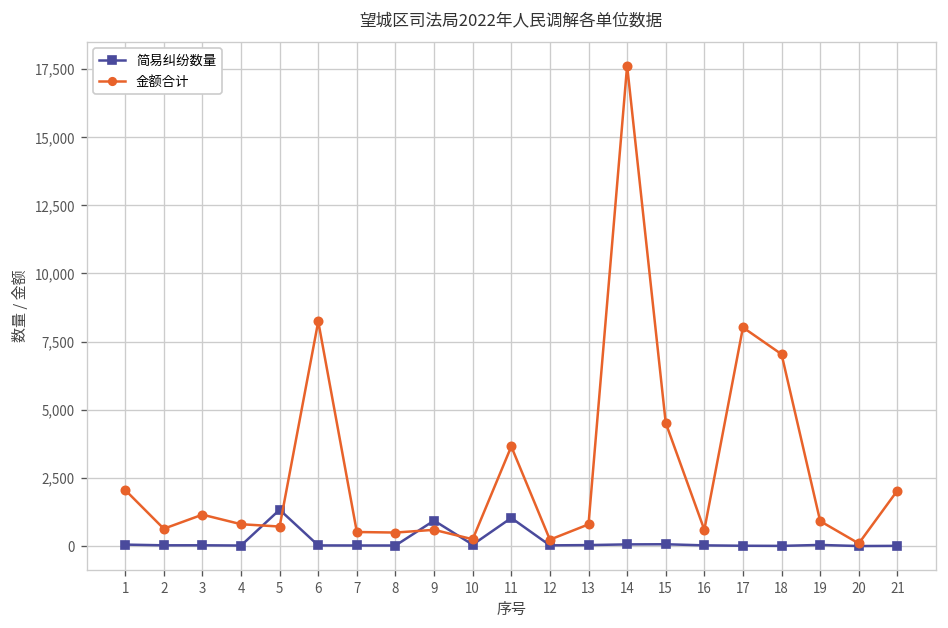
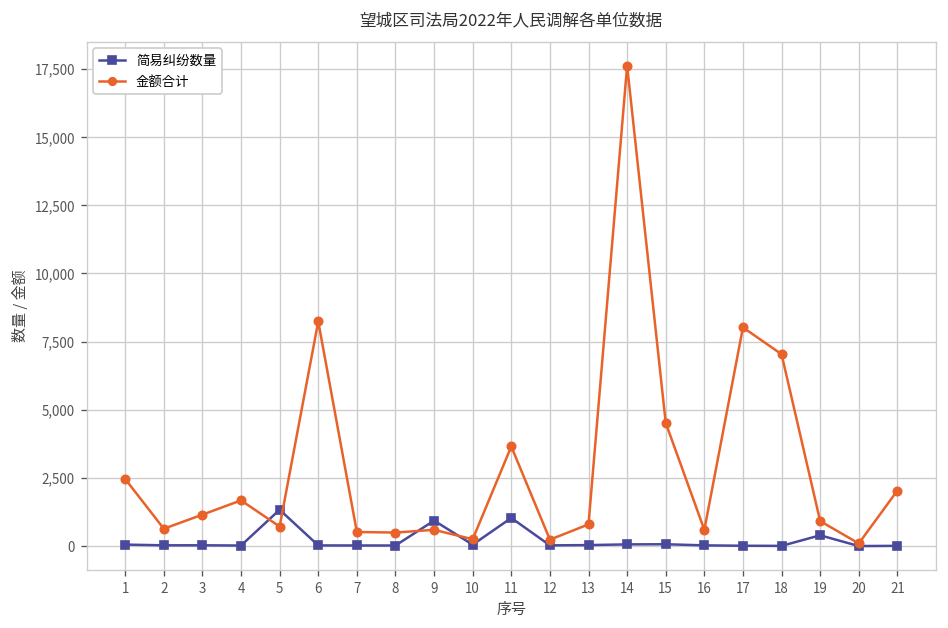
金额合计, 1: 2,100 -> 2,500
金额合计, 4: 800 -> 1,700
简易纠纷数量, 19: 0 -> 400
